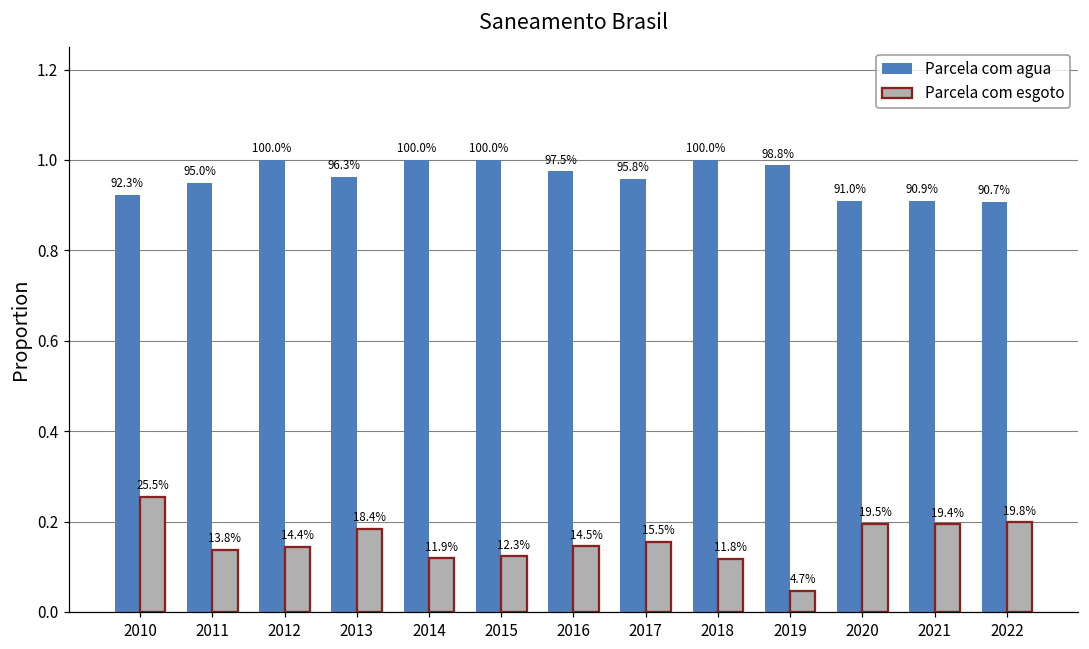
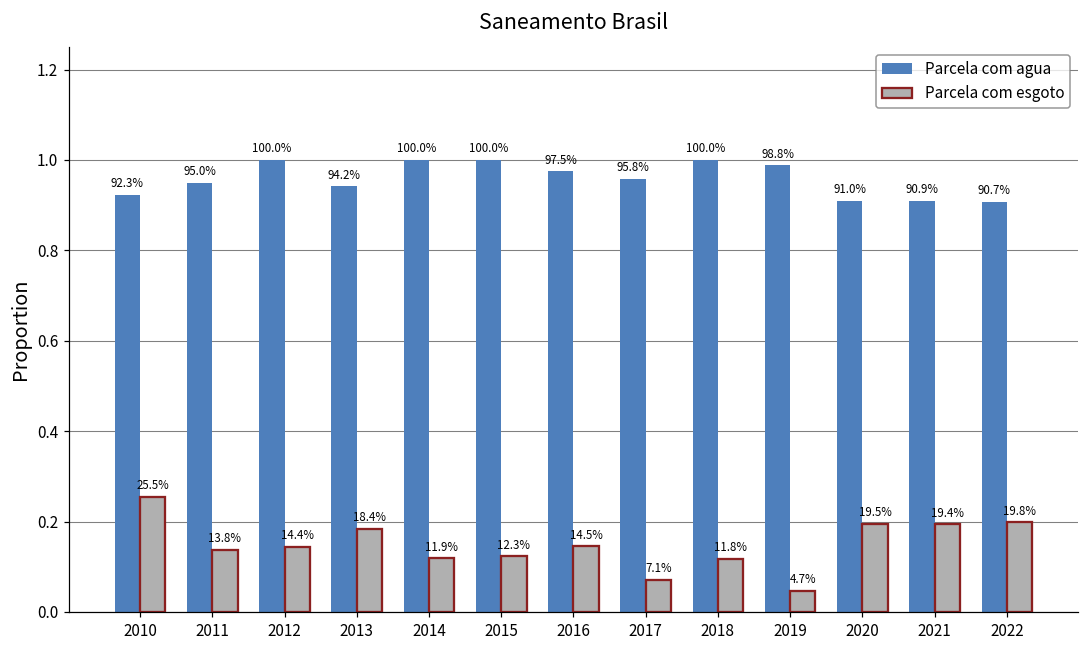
Parcela com agua, 2013: 96.3% -> 94.2%
Parcela com esgoto, 2017: 15.5% -> 7.1%
